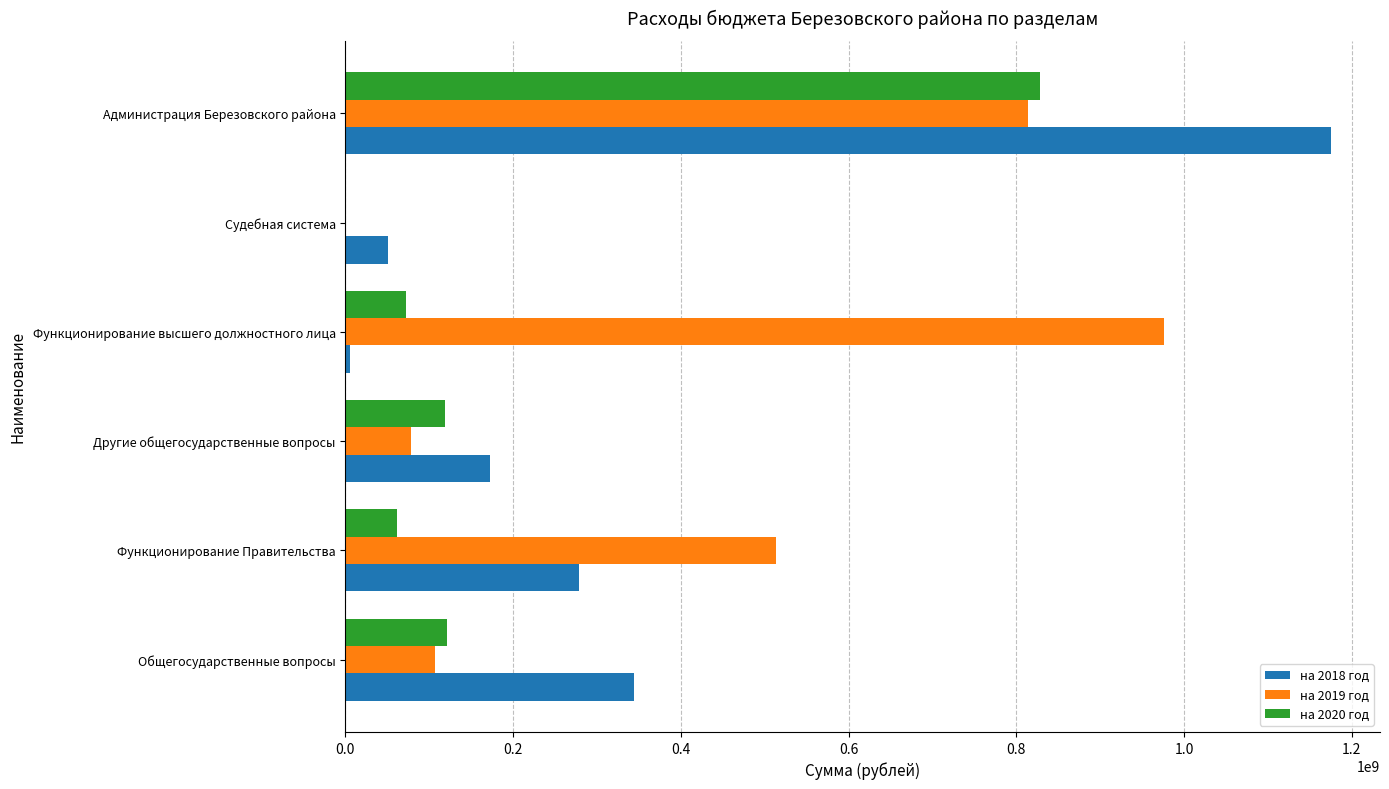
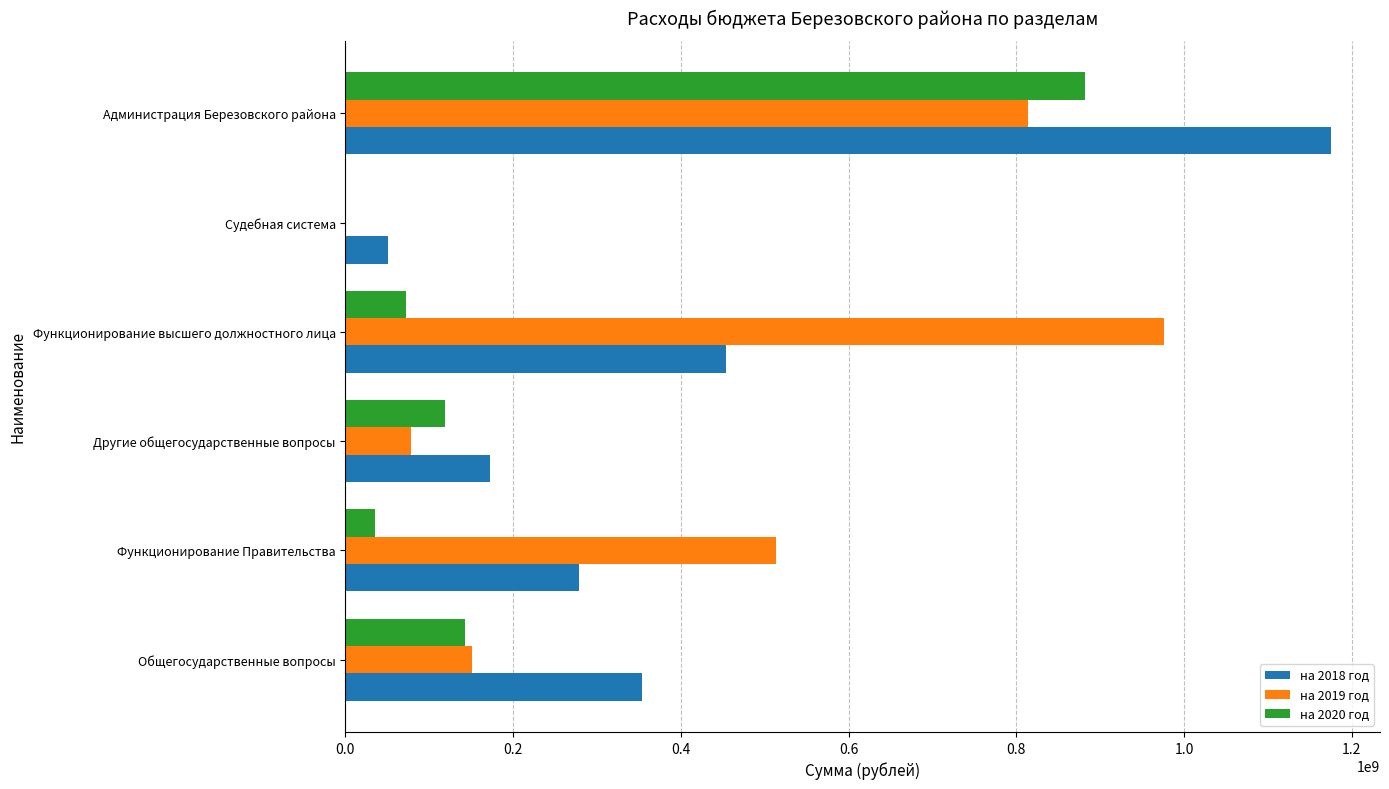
на 2020 год, Администрация Березовского района: 830000000 -> 880000000
на 2018 год, Функционирование высшего должностного лица: 0 -> 450000000
на 2020 год, Функционирование Правительства: 60000000 -> 30000000
на 2020 год, Общегосударственные вопросы: 120000000 -> 140000000
на 2019 год, Общегосударственные вопросы: 110000000 -> 150000000
на 2018 год, Общегосударственные вопросы: 340000000 -> 350000000
